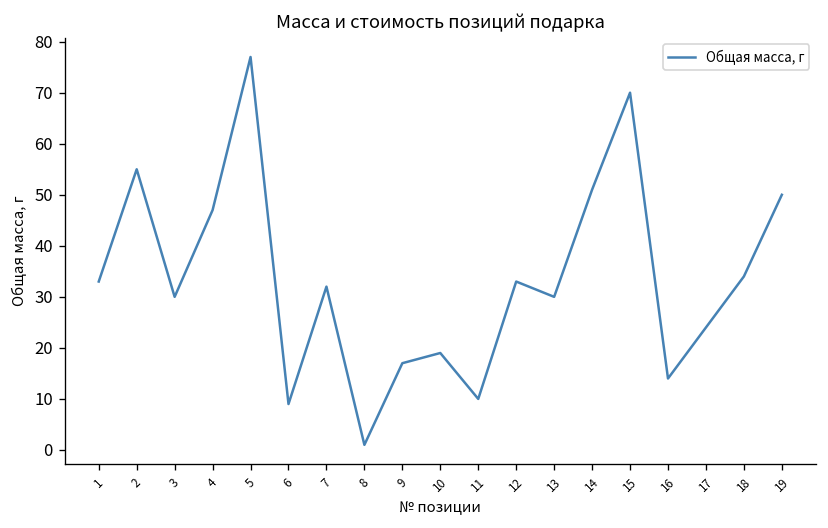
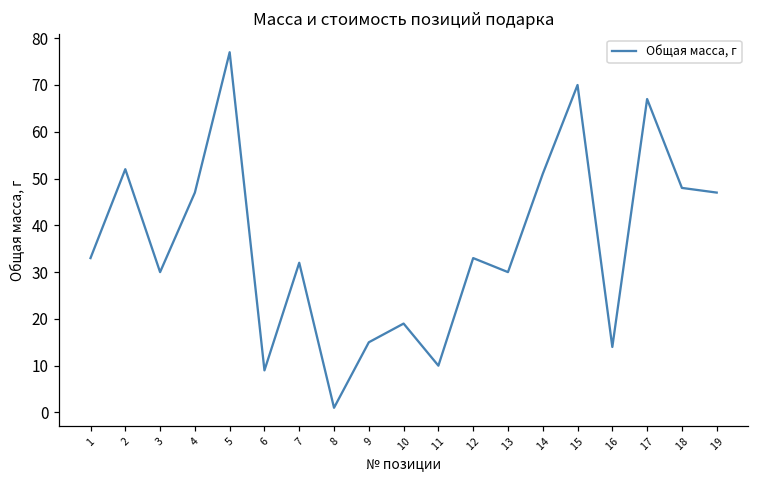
2: 55 -> 52
9: 17 -> 15
17: 24 -> 67
18: 34 -> 48
19: 50 -> 47
